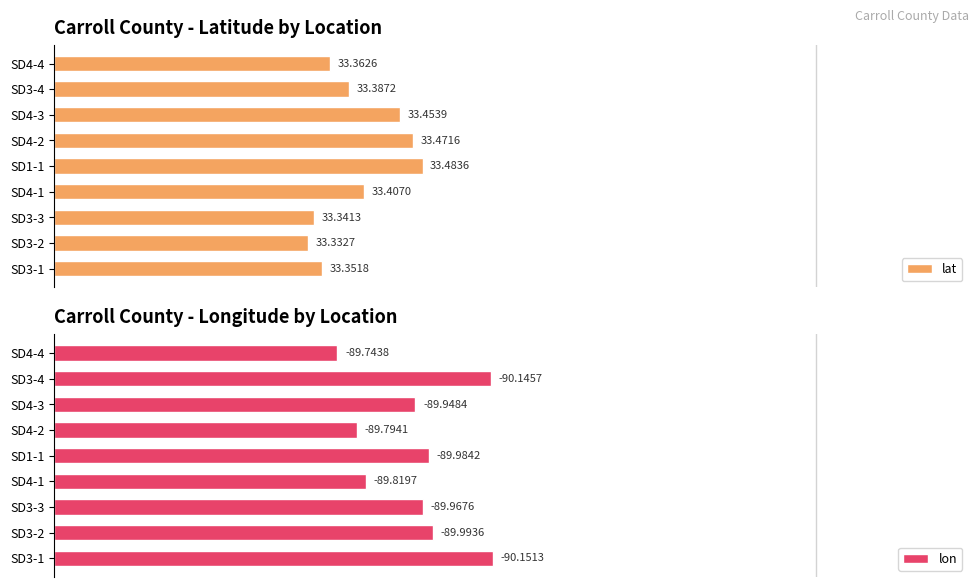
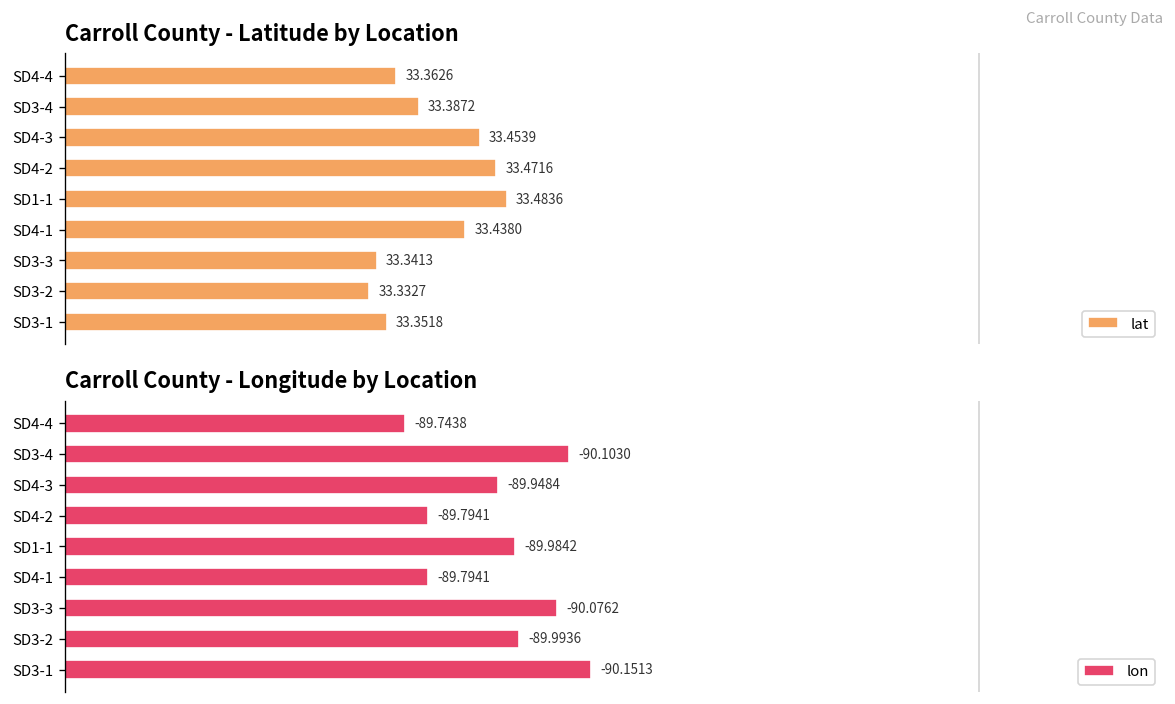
Carroll County - Latitude by Location, SD4-1: 33.4070 -> 33.4380
Carroll County - Longitude by Location, SD3-4: -90.1457 -> -90.1030
Carroll County - Longitude by Location, SD4-1: -89.8197 -> -89.7941
Carroll County - Longitude by Location, SD3-3: -89.9676 -> -90.0762
